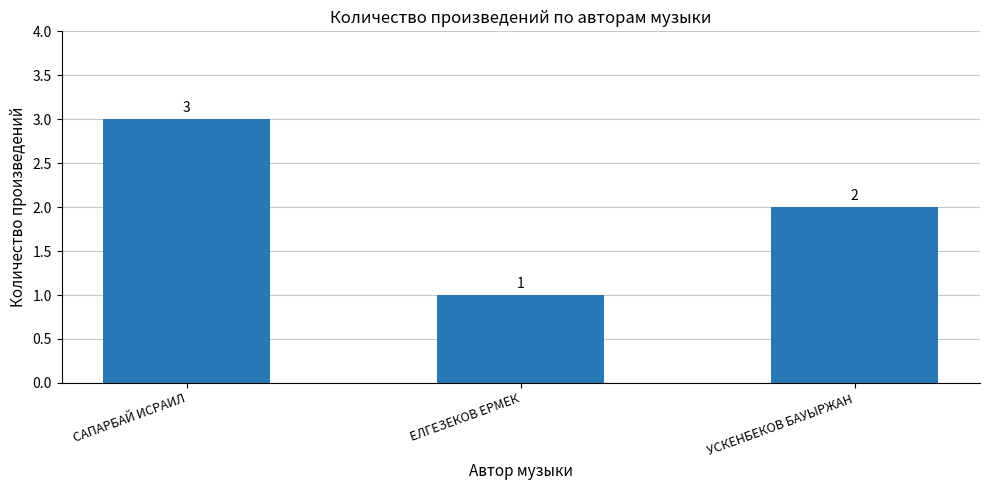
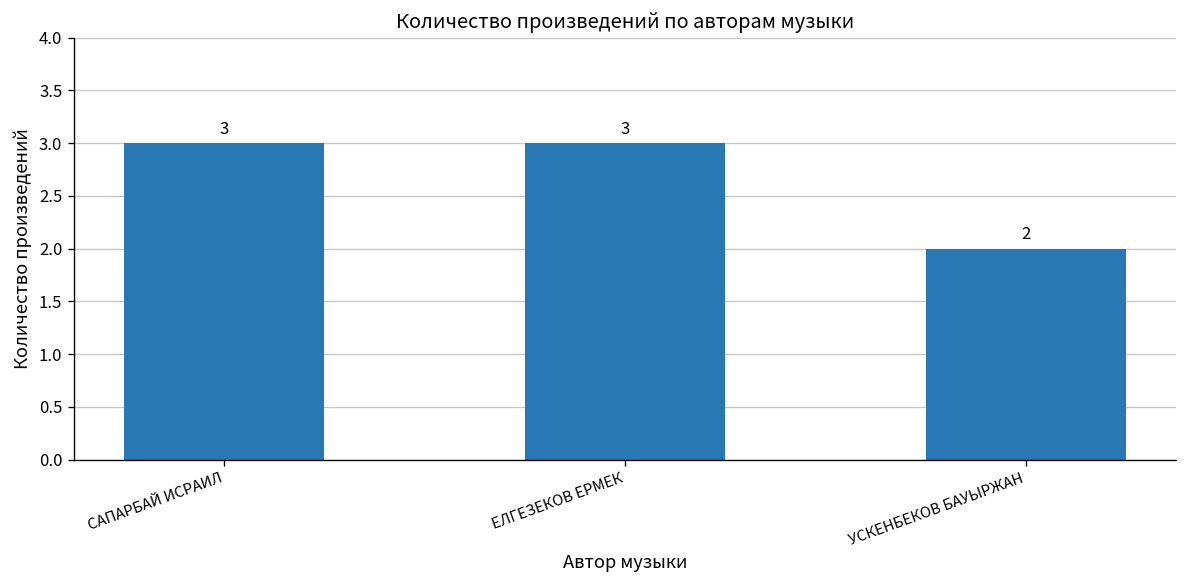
ЕЛГЕЗЕКОВ ЕРМЕК: 1 -> 3
